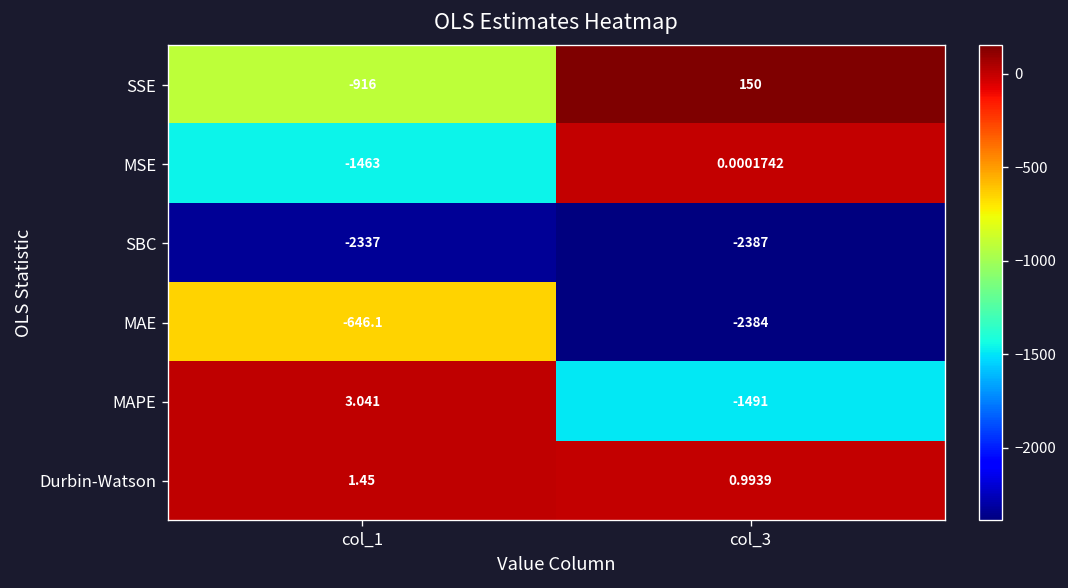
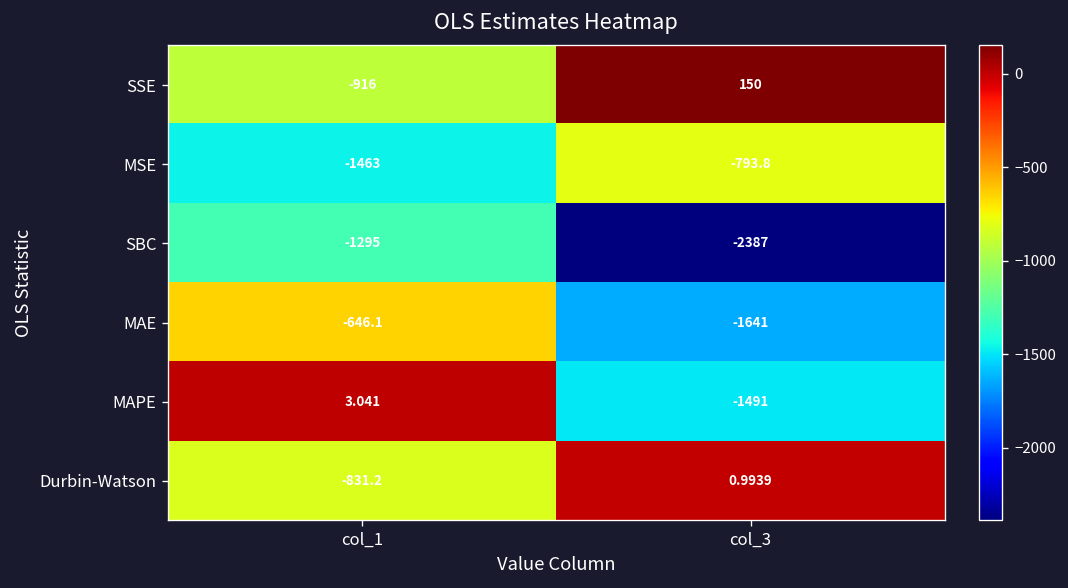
MSE, col_3: 0.0001742 -> -793.8
SBC, col_1: -2337 -> -1295
MAE, col_3: -2384 -> -1641
Durbin-Watson, col_1: 1.45 -> -831.2
